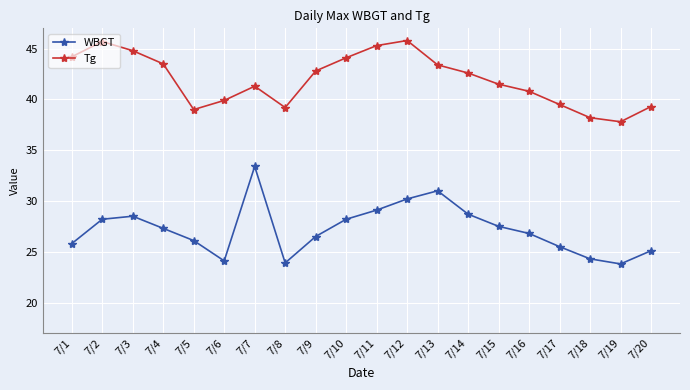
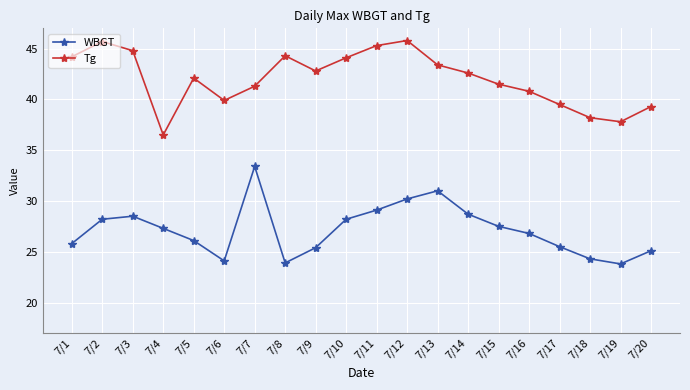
Tg, 7/4: 43.5 -> 36.5
Tg, 7/5: 39.0 -> 42.1
Tg, 7/8: 39.2 -> 44.3
WBGT, 7/9: 26.5 -> 25.4
